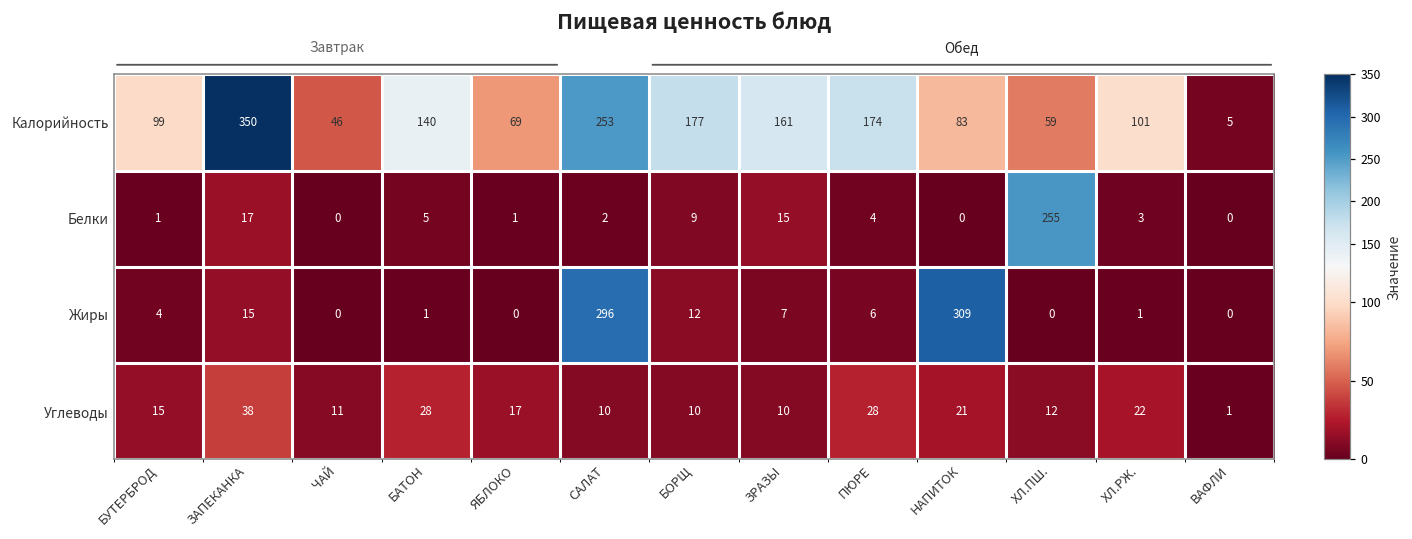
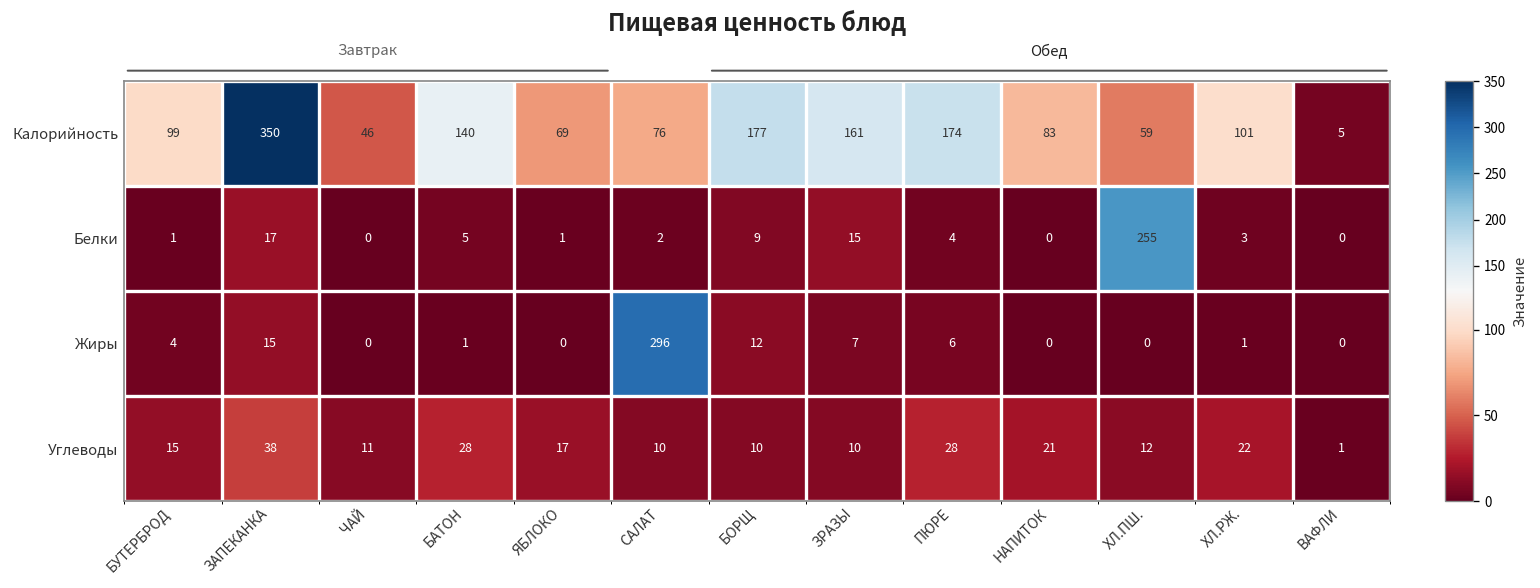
Калорийность, САЛАТ: 253 -> 76
Жиры, НАПИТОК: 309 -> 0
